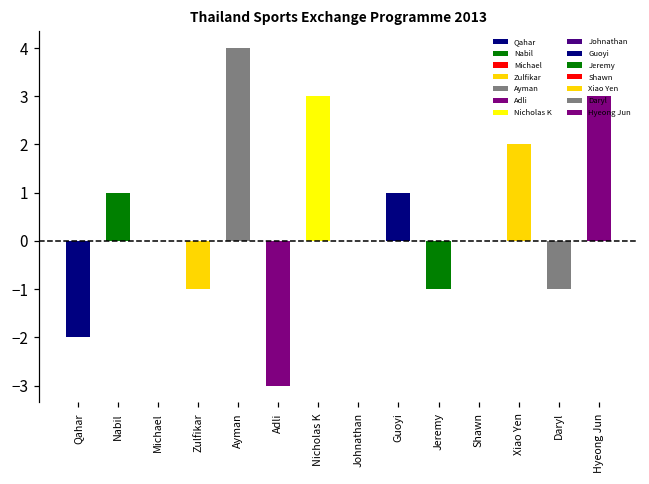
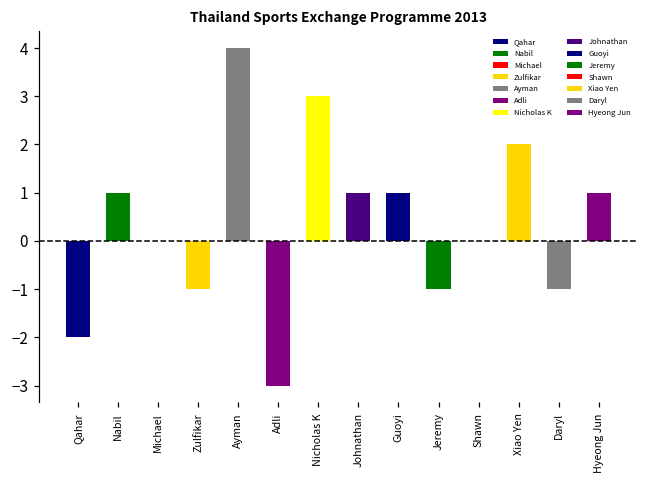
Johnathan: 0 -> 1
Hyeong Jun: 3 -> 1
